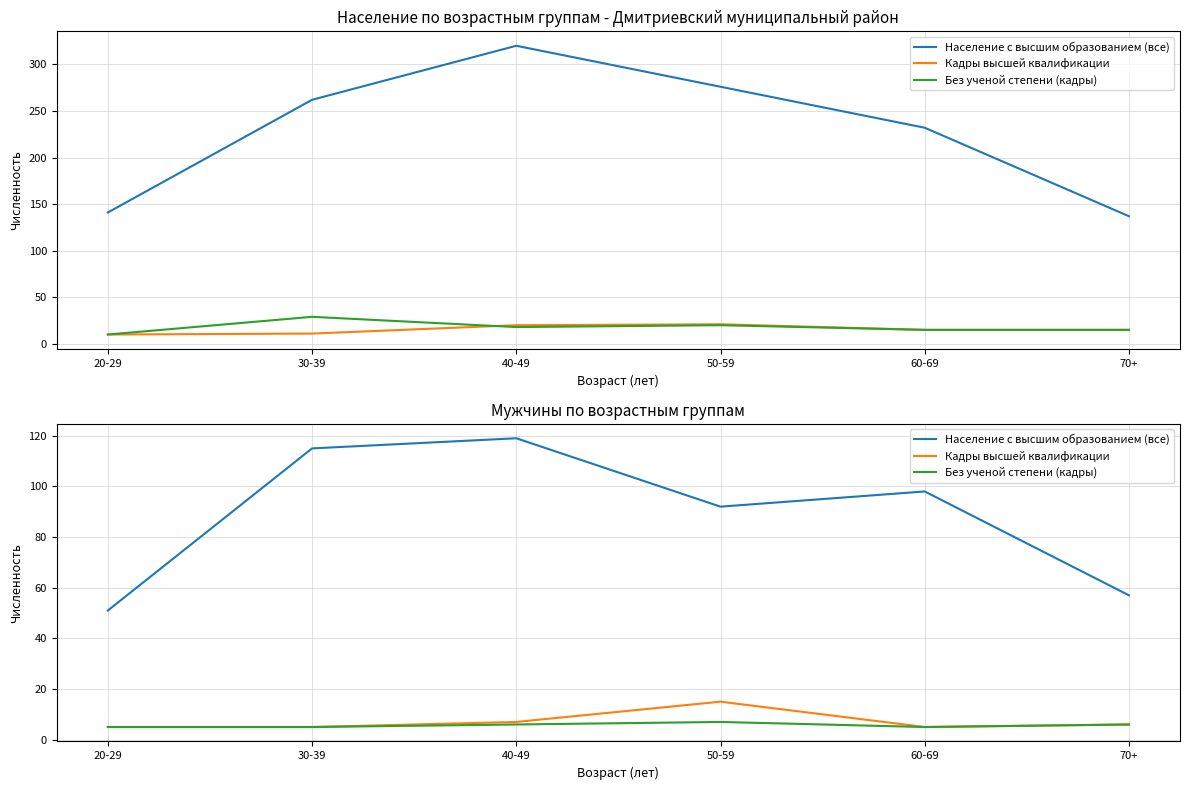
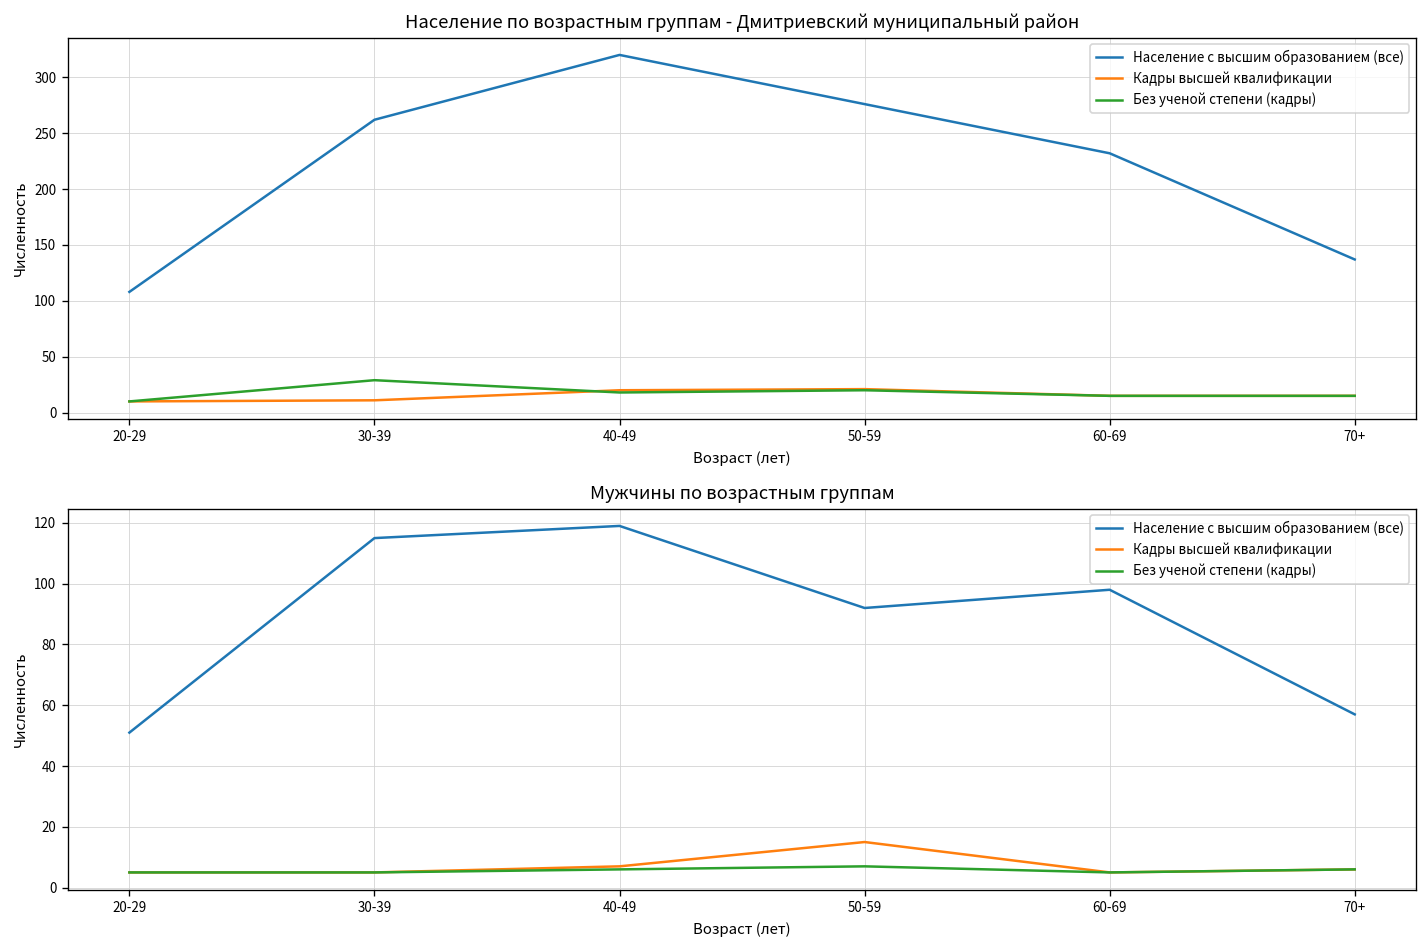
Население по возрастным группам - Дмитриевский муниципальный район, Население с высшим образованием (все), 20-29: 140 -> 110
